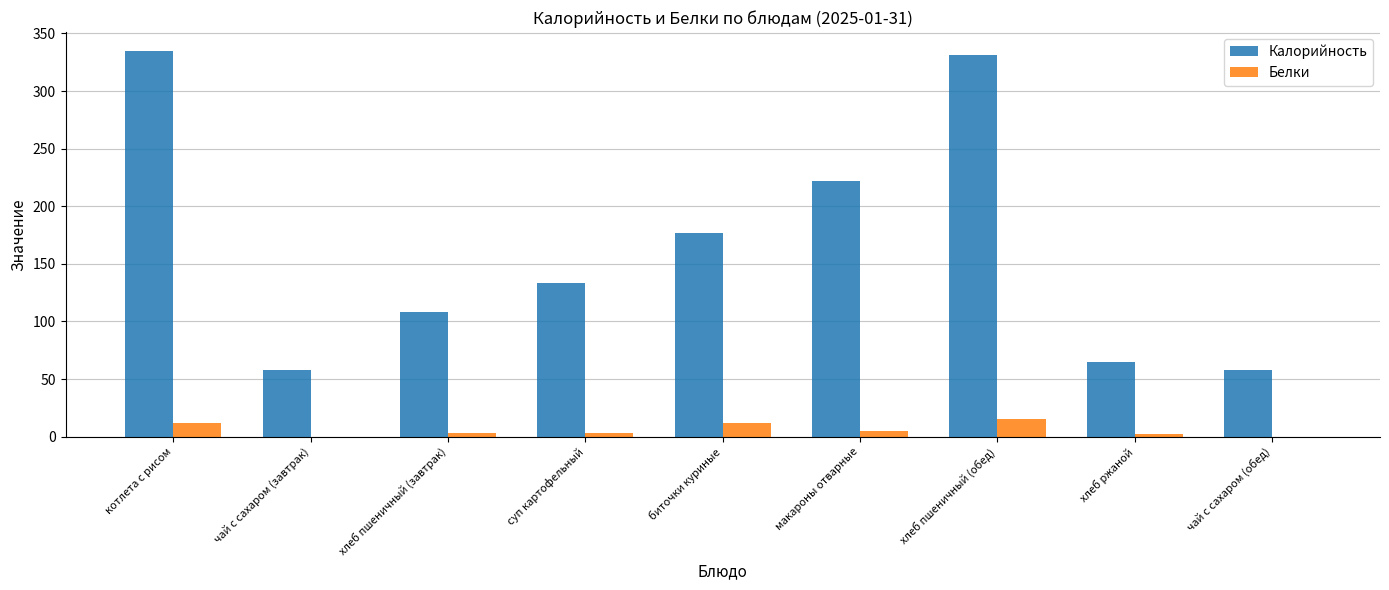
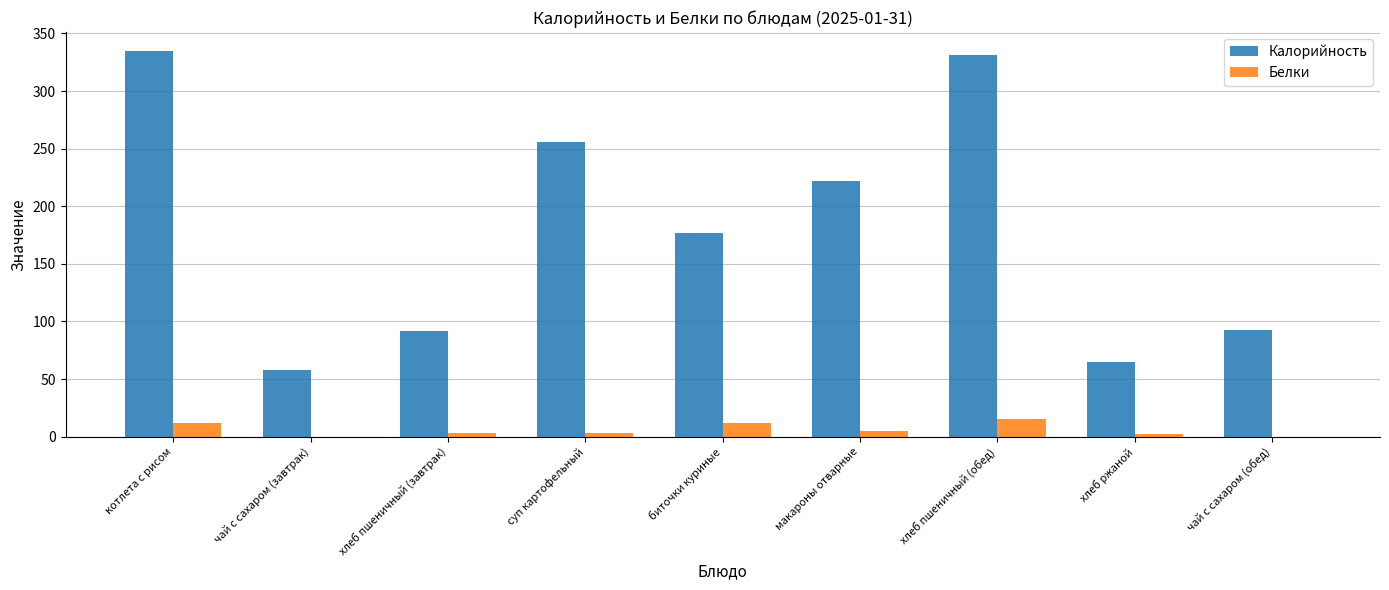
Калорийность, хлеб пшеничный (завтрак): 108 -> 92
Калорийность, суп картофельный: 133 -> 256
Калорийность, чай с сахаром (обед): 58 -> 93
